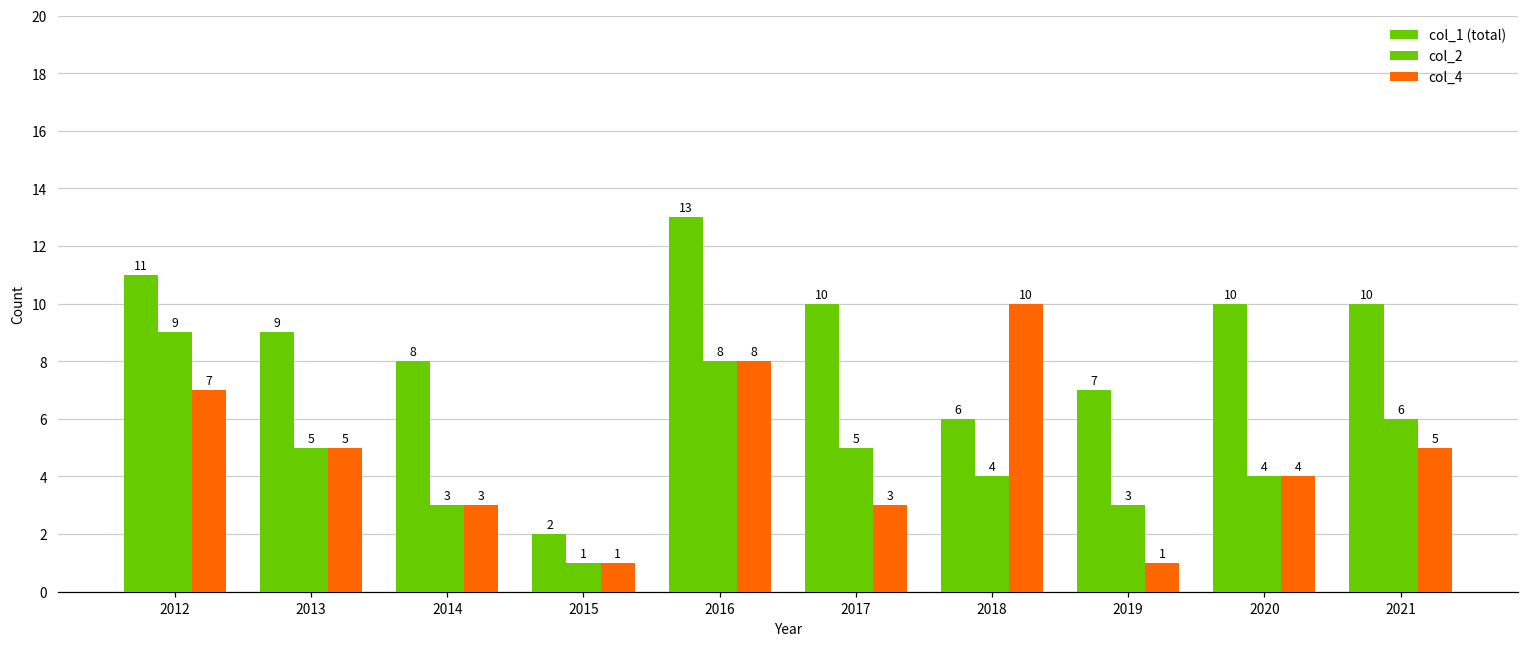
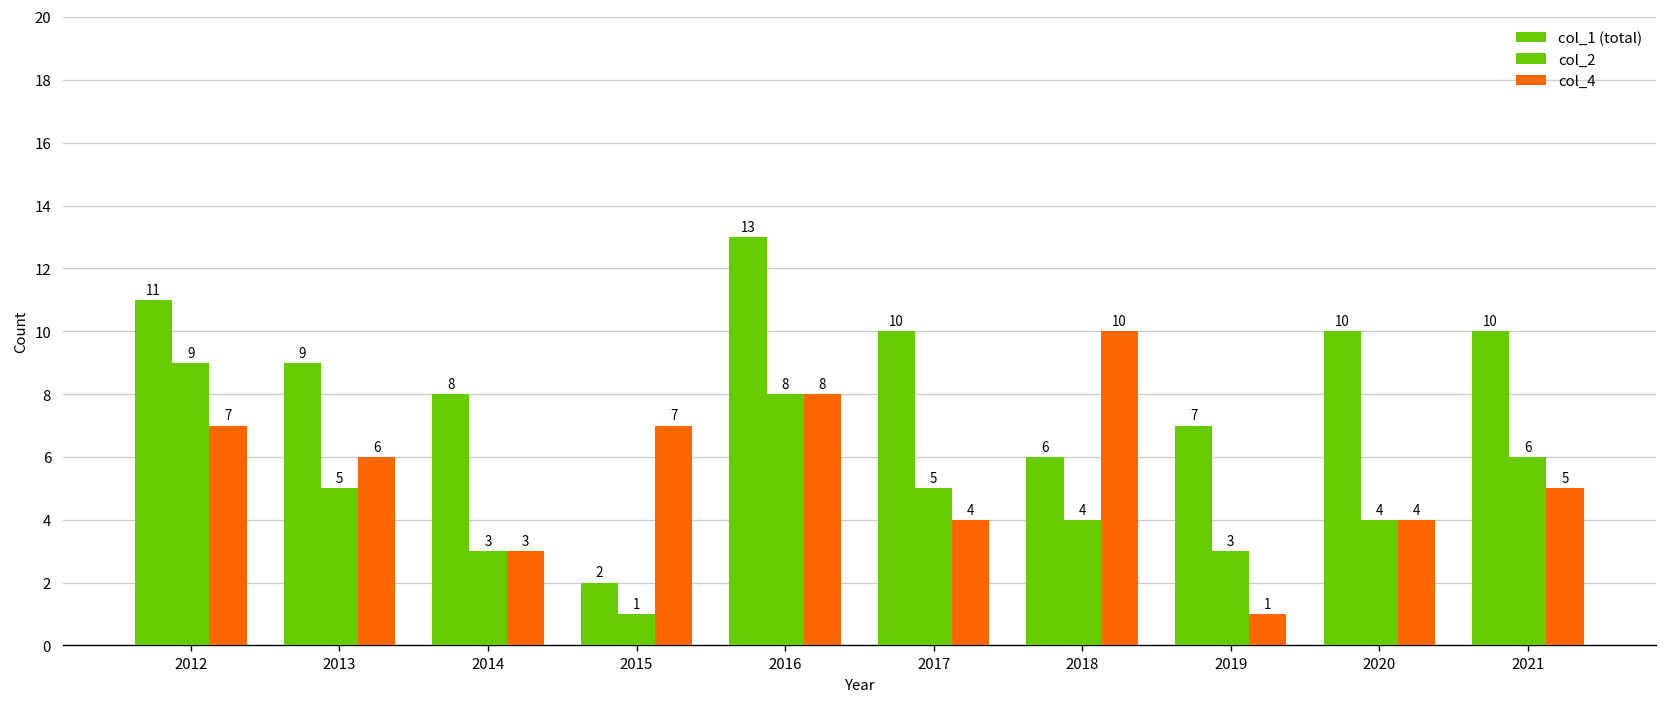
col_4, 2013: 5 -> 6
col_4, 2015: 1 -> 7
col_4, 2017: 3 -> 4
